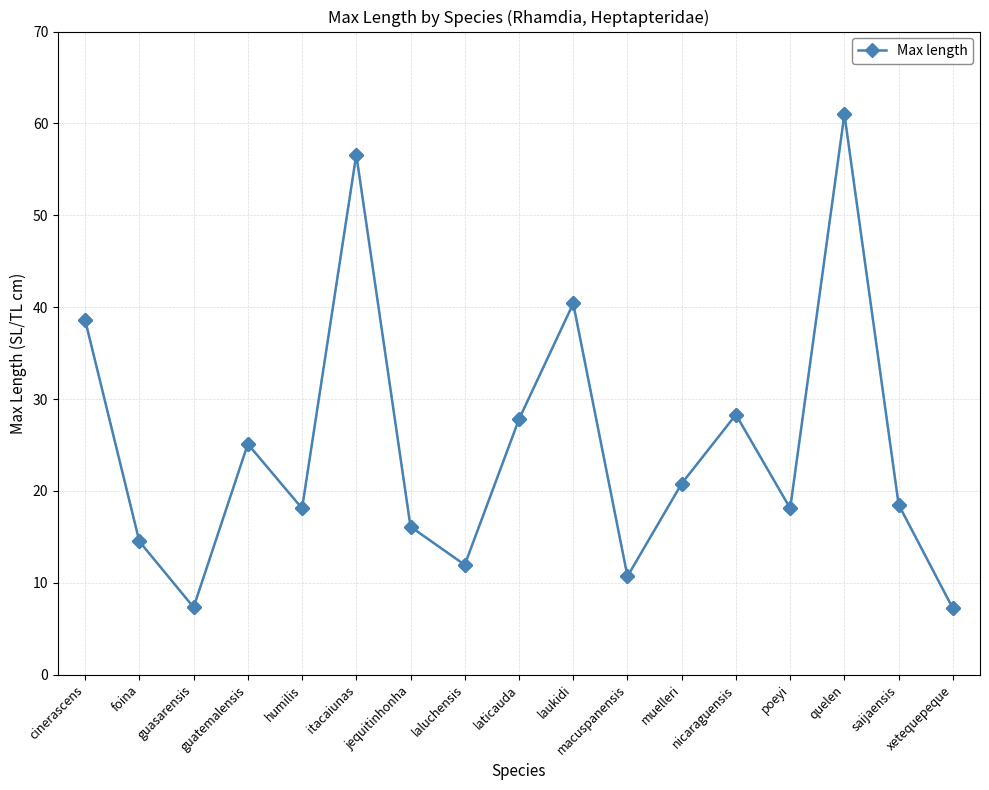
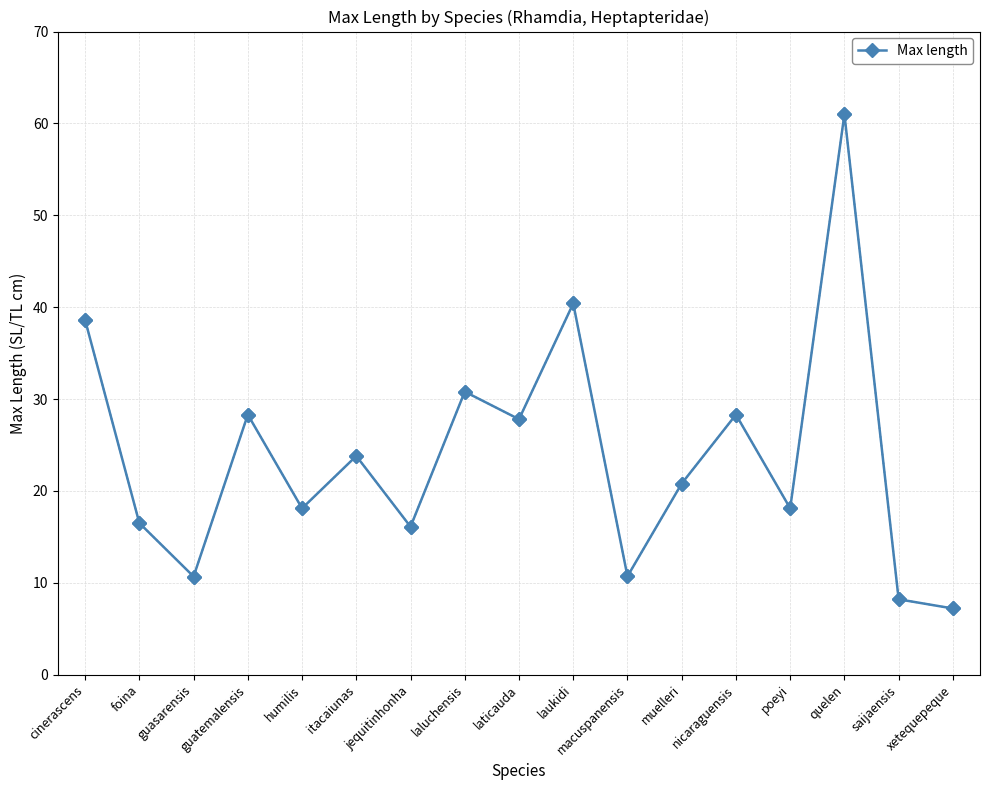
foina: 15 -> 17
guasarensis: 7 -> 11
guatemalensis: 25 -> 28
itacaiunas: 57 -> 24
laluchensis: 12 -> 31
saijaensis: 19 -> 8
